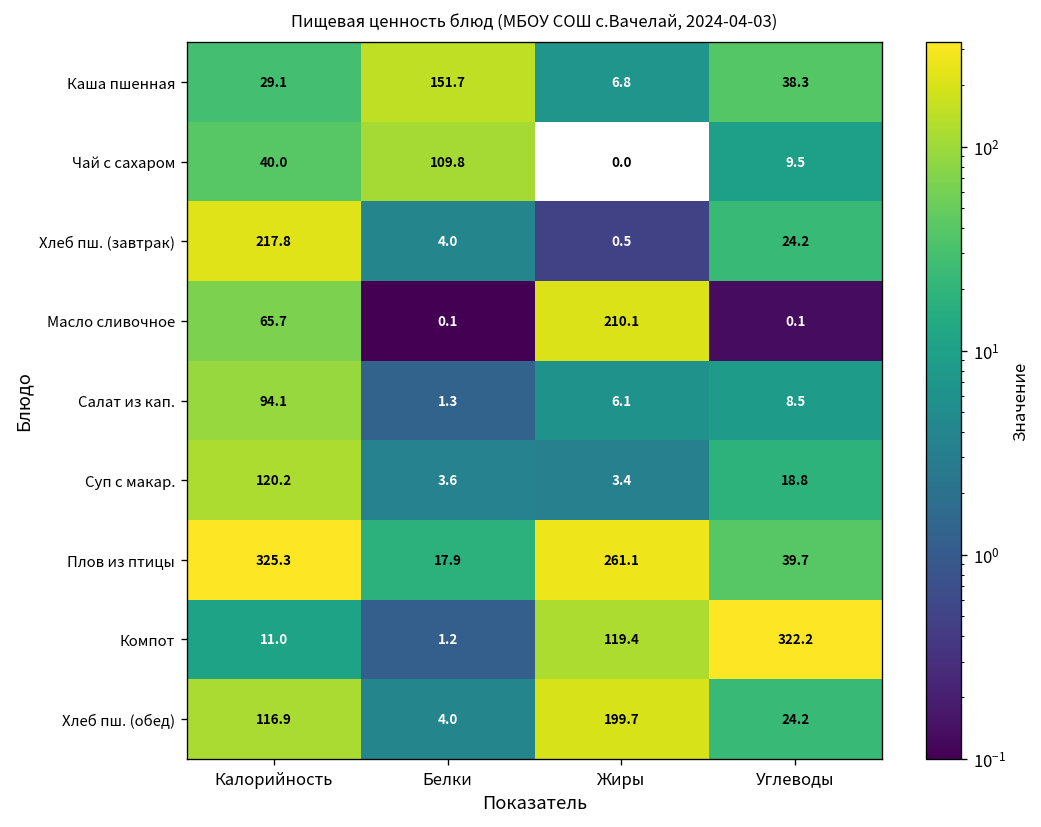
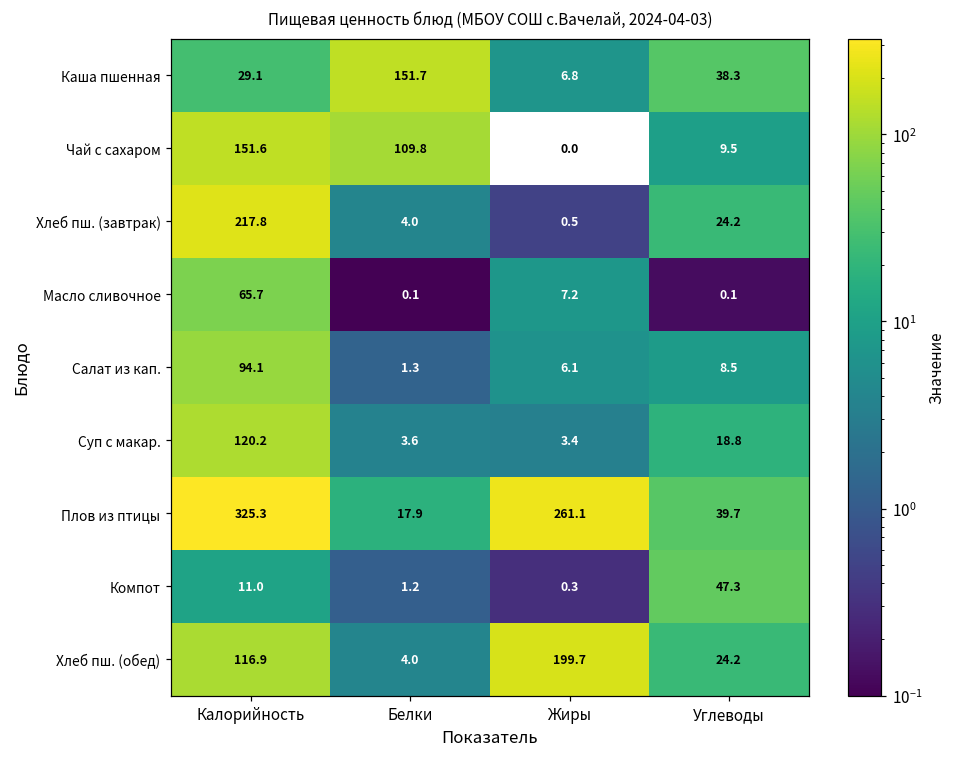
Чай с сахаром, Калорийность: 40.0 -> 151.6
Масло сливочное, Жиры: 210.1 -> 7.2
Компот, Жиры: 119.4 -> 0.3
Компот, Углеводы: 322.2 -> 47.3
